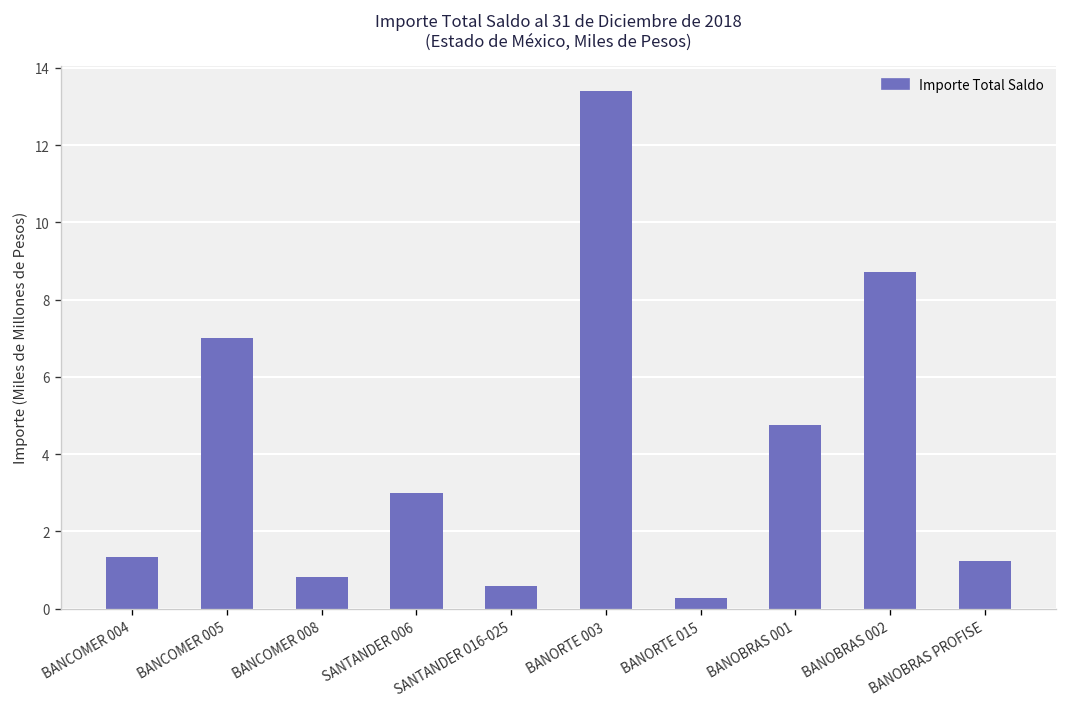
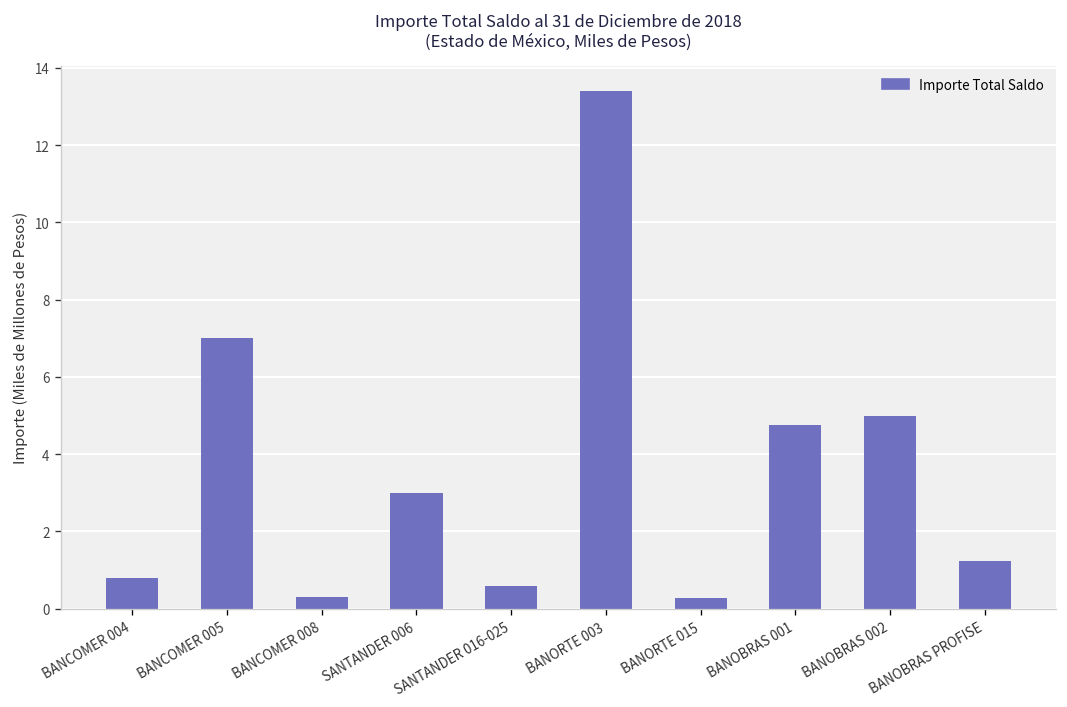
BANCOMER 004: 1.3 -> 0.8
BANCOMER 008: 0.8 -> 0.3
BANOBRAS 002: 8.7 -> 5.0
